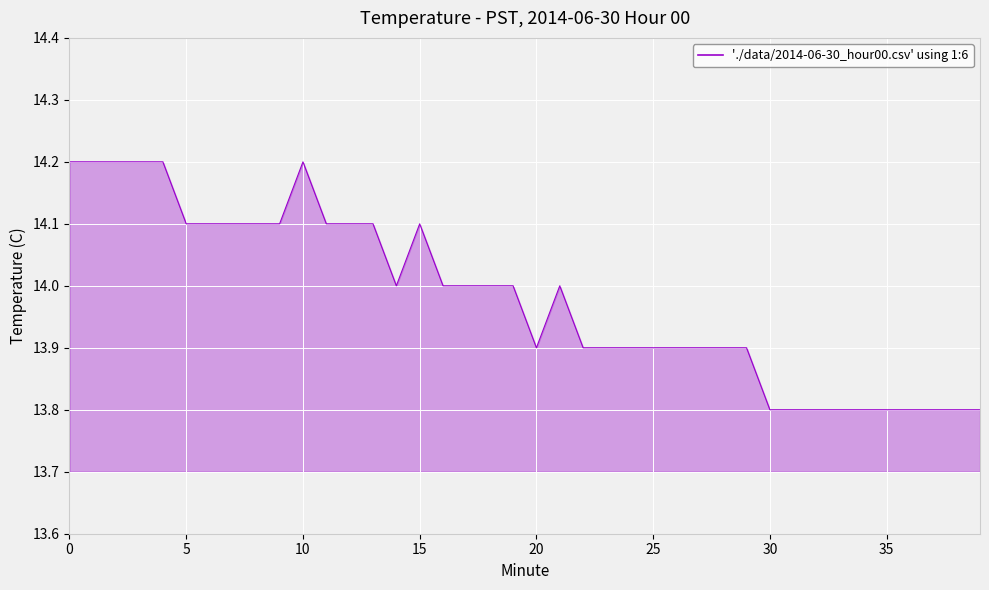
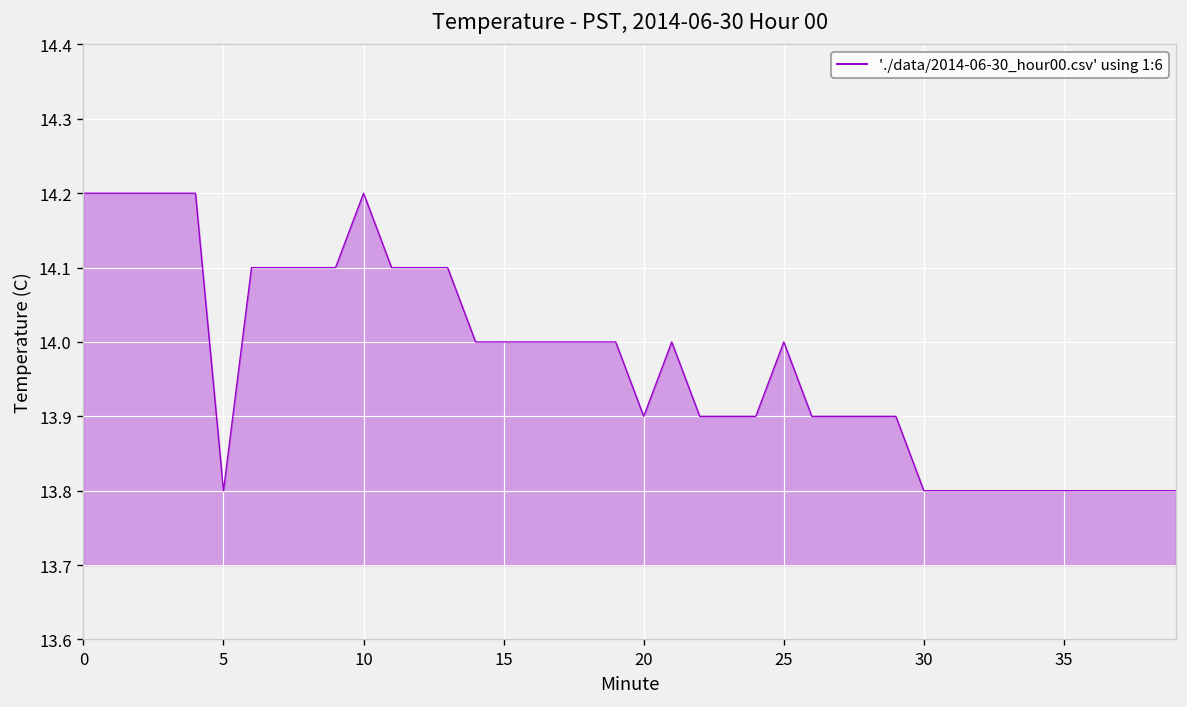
5: 14.1 -> 13.8
15: 14.1 -> 14.0
25: 13.9 -> 14.0
